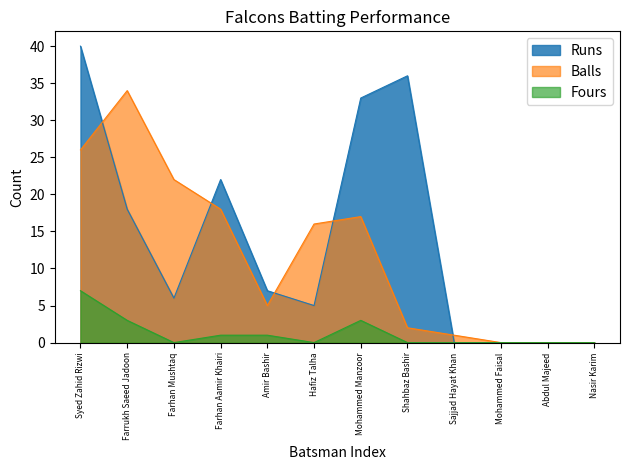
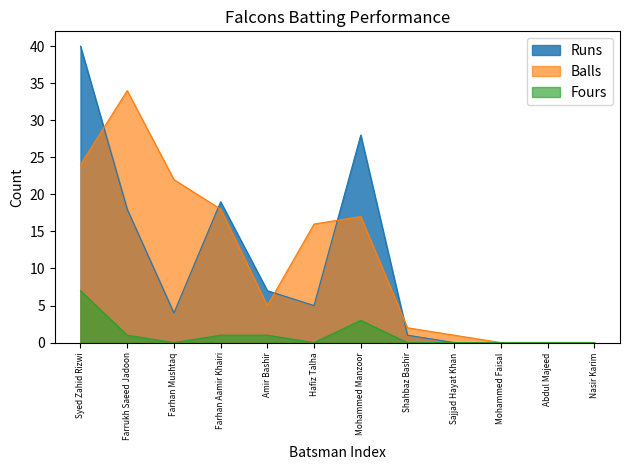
Balls, Syed Zahid Rizwi: 26 -> 24
Fours, Farrukh Saeed Jadoon: 3 -> 1
Runs, Farhan Mushtaq: 6 -> 4
Runs, Farhan Aamir Khairi: 22 -> 19
Runs, Mohammed Manzoor: 33 -> 28
Runs, Shahbaz Bashir: 36 -> 1
